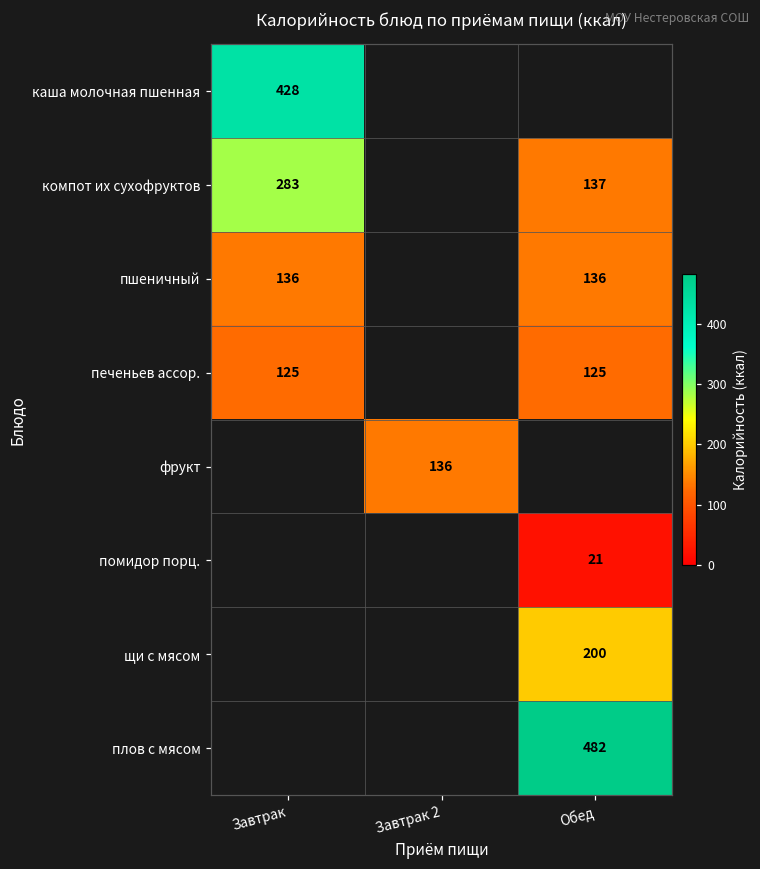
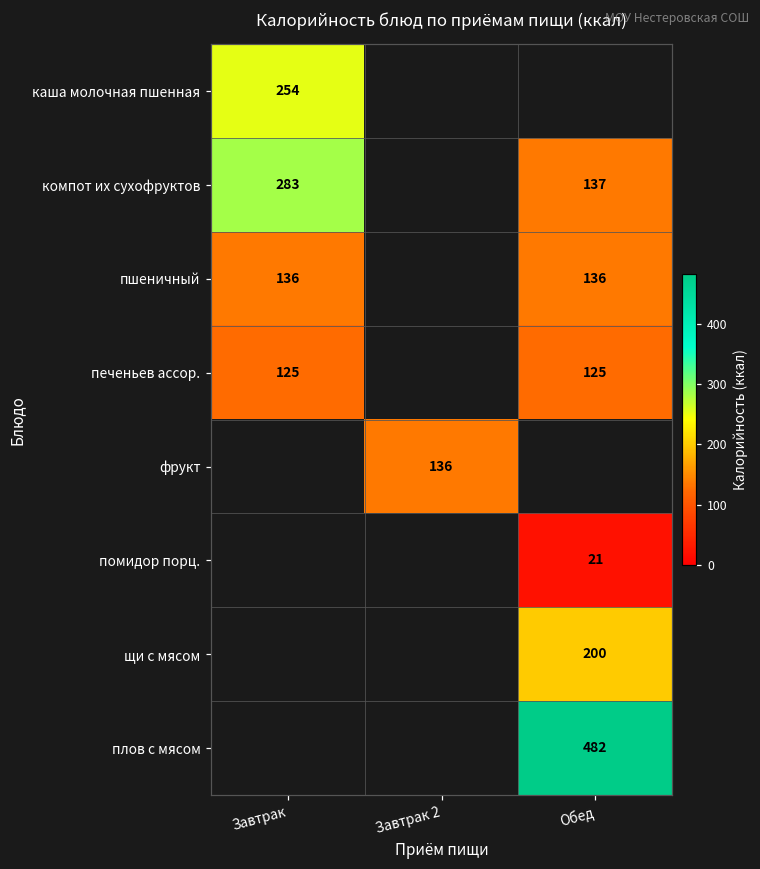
каша молочная пшенная, Завтрак: 428 -> 254
